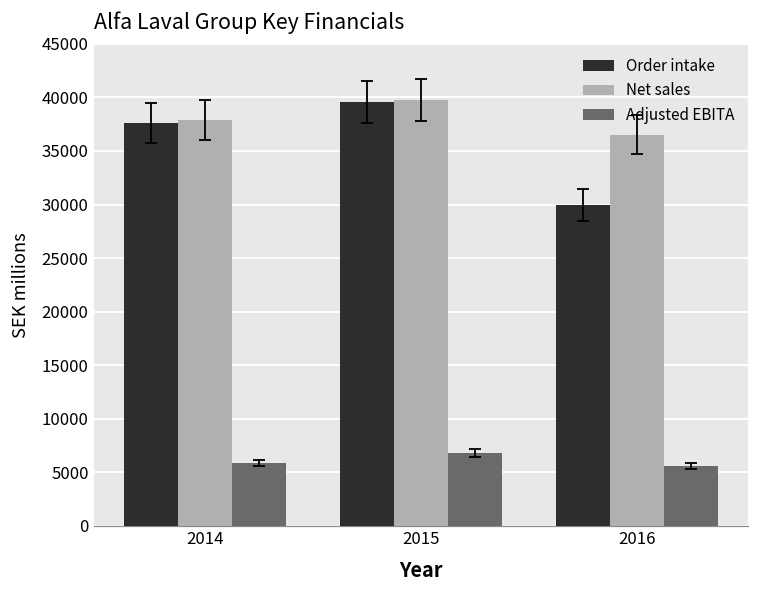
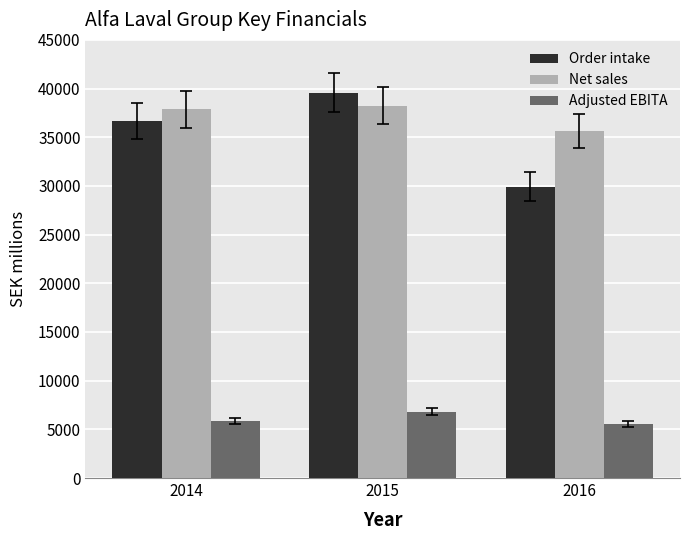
Order intake, 2014: 38000 -> 37000
Net sales, 2015: 40000 -> 38000
Net sales, 2016: 37000 -> 36000
